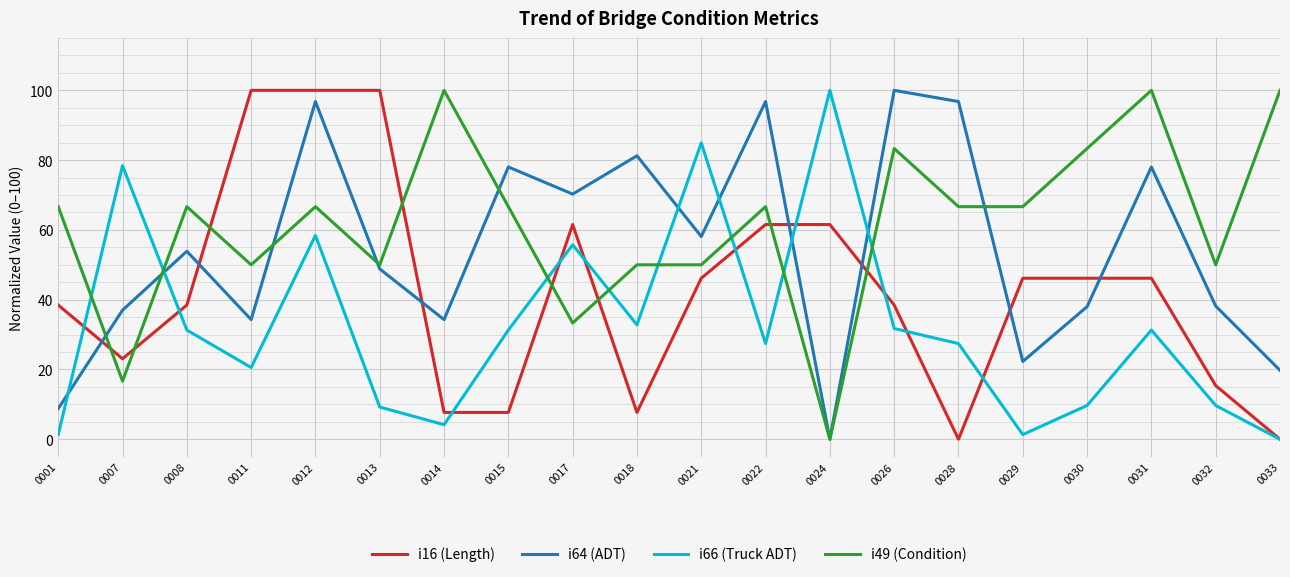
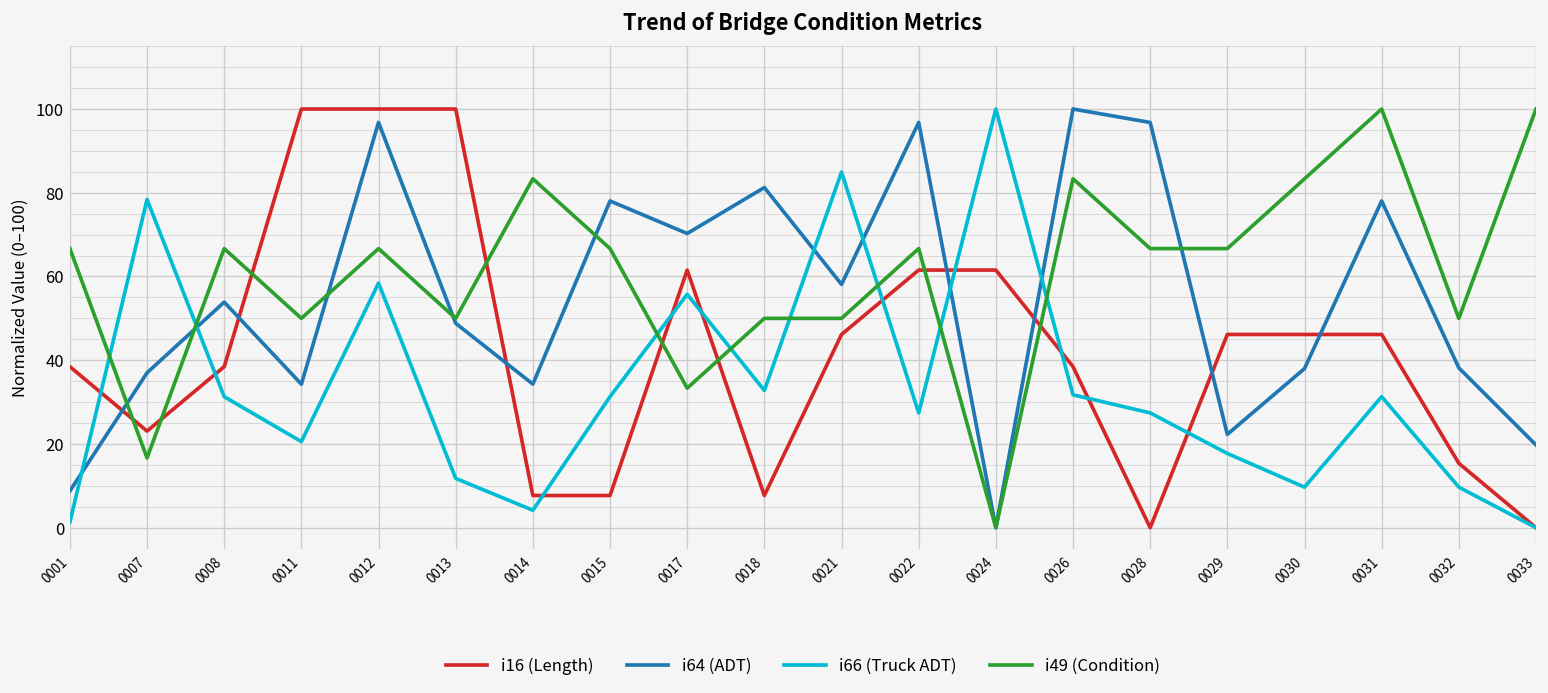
i66 (Truck ADT), 0013: 9 -> 12
i49 (Condition), 0014: 100 -> 83
i66 (Truck ADT), 0029: 1 -> 18
